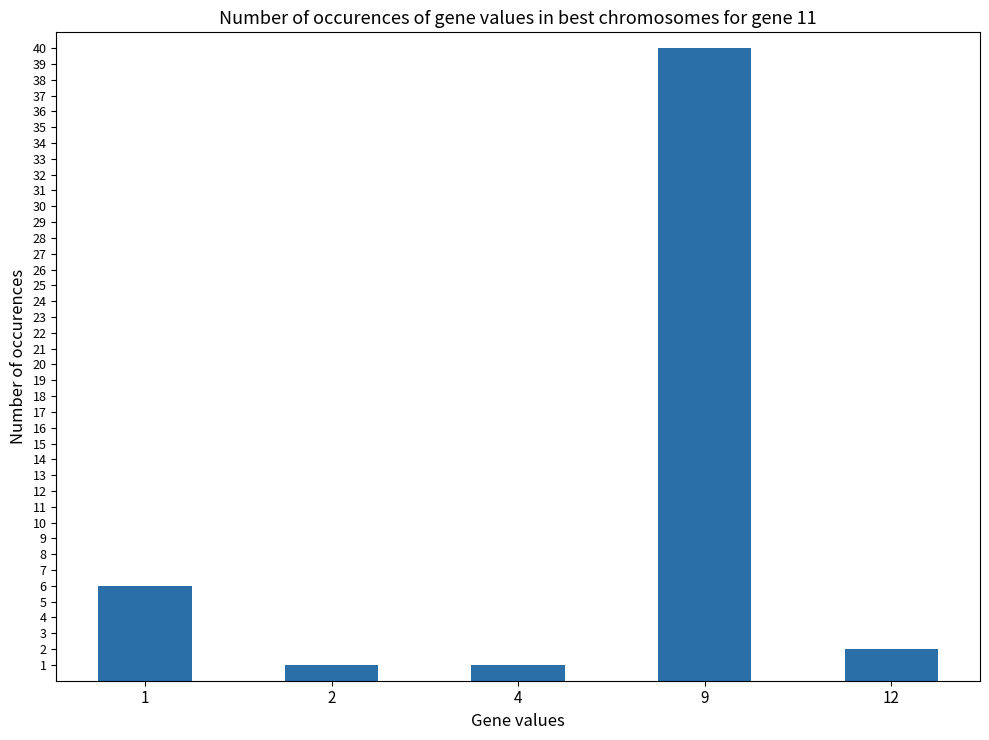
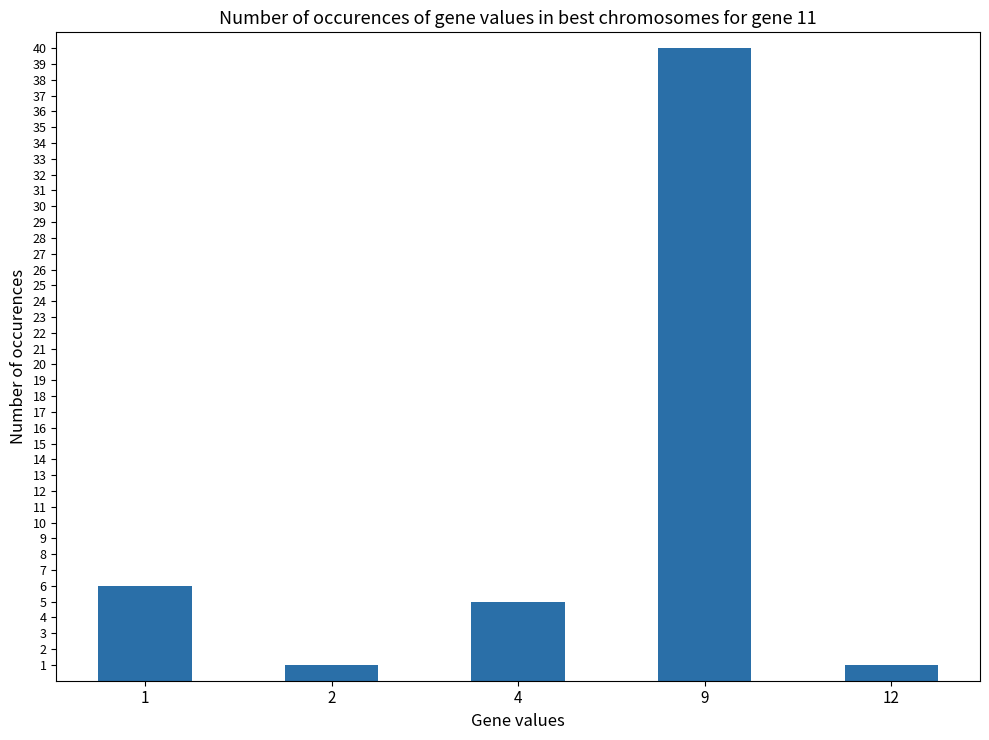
4: 1 -> 5
12: 2 -> 1
